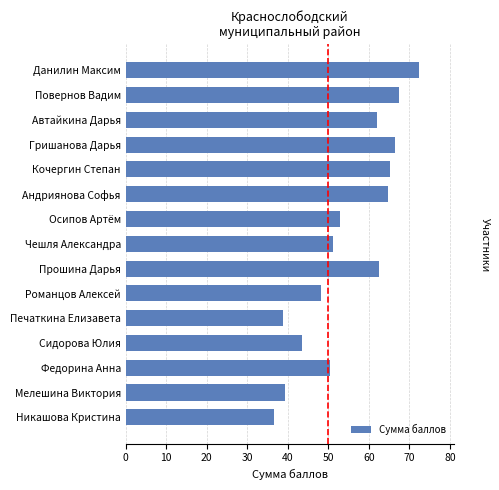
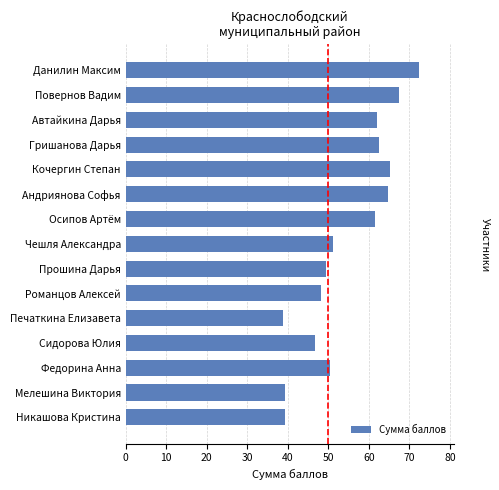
Гришанова Дарья: 67 -> 63
Осипов Артём: 53 -> 61
Прошина Дарья: 62 -> 49
Сидорова Юлия: 44 -> 47
Никашова Кристина: 37 -> 39
